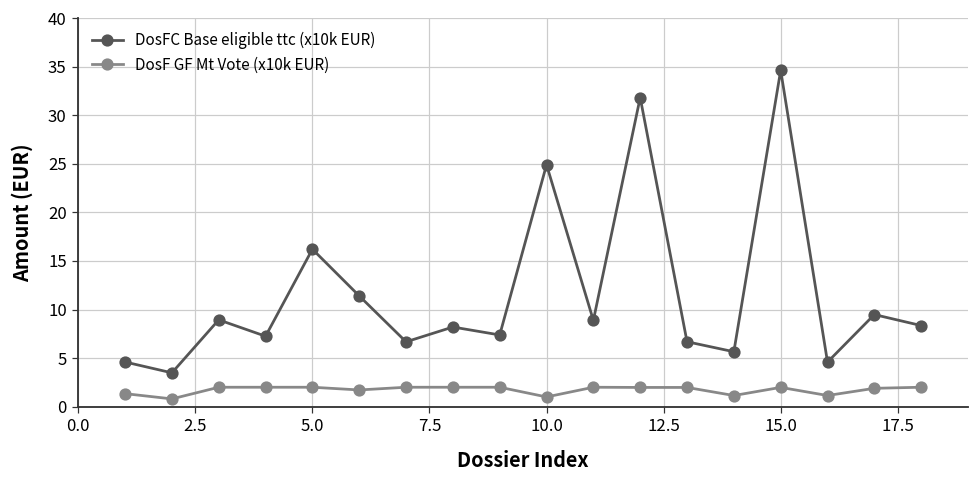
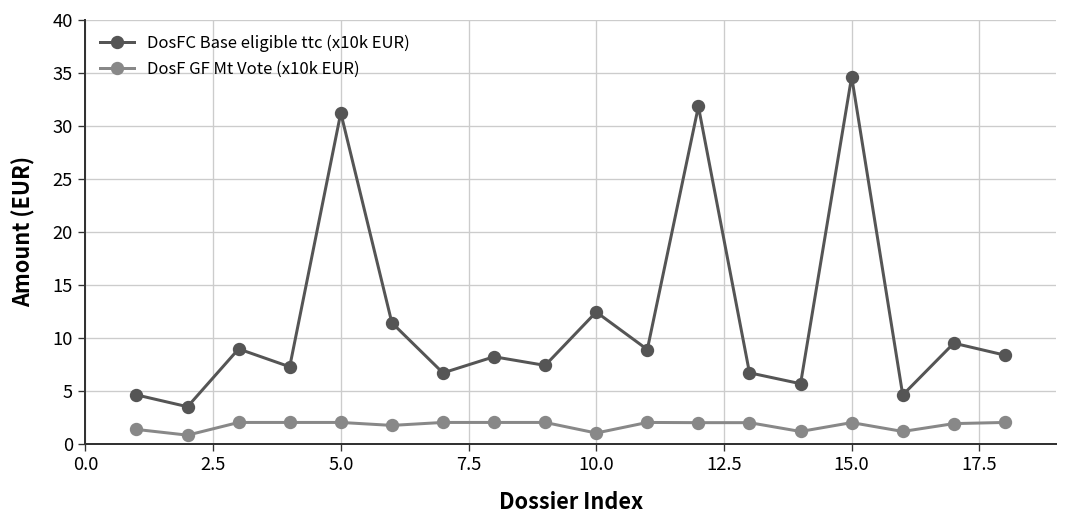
DosFC Base eligible ttc (x10k EUR), 5.0: 16 -> 31
DosFC Base eligible ttc (x10k EUR), 10.0: 25 -> 12
